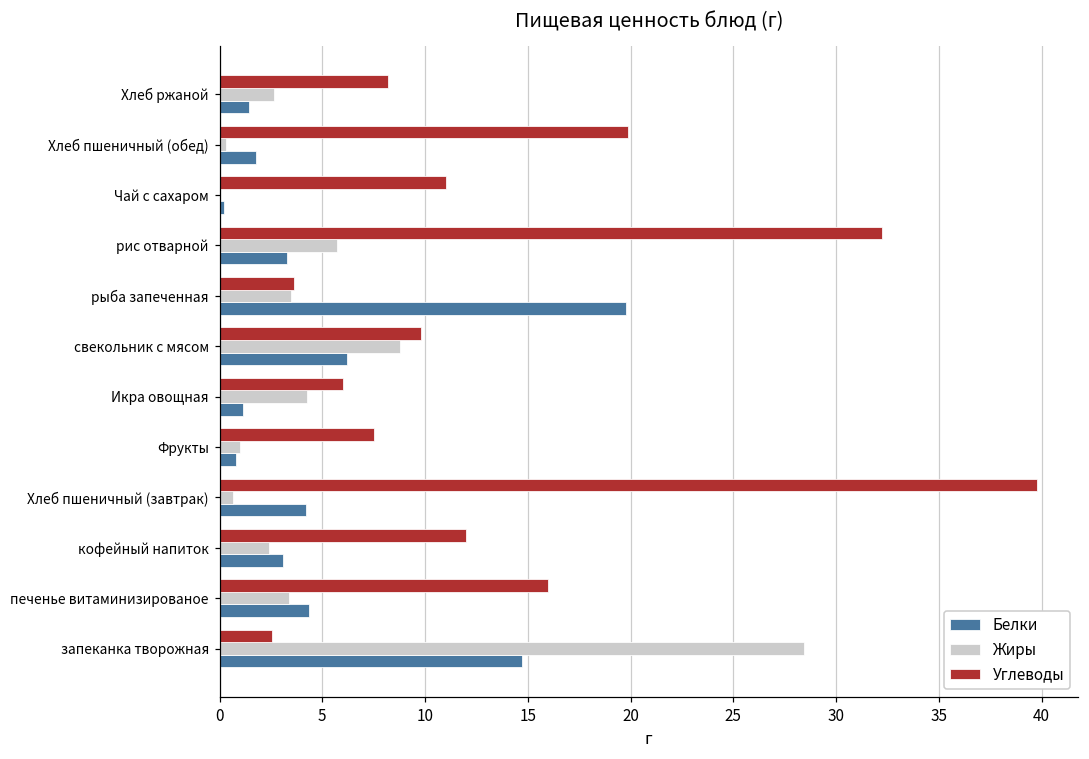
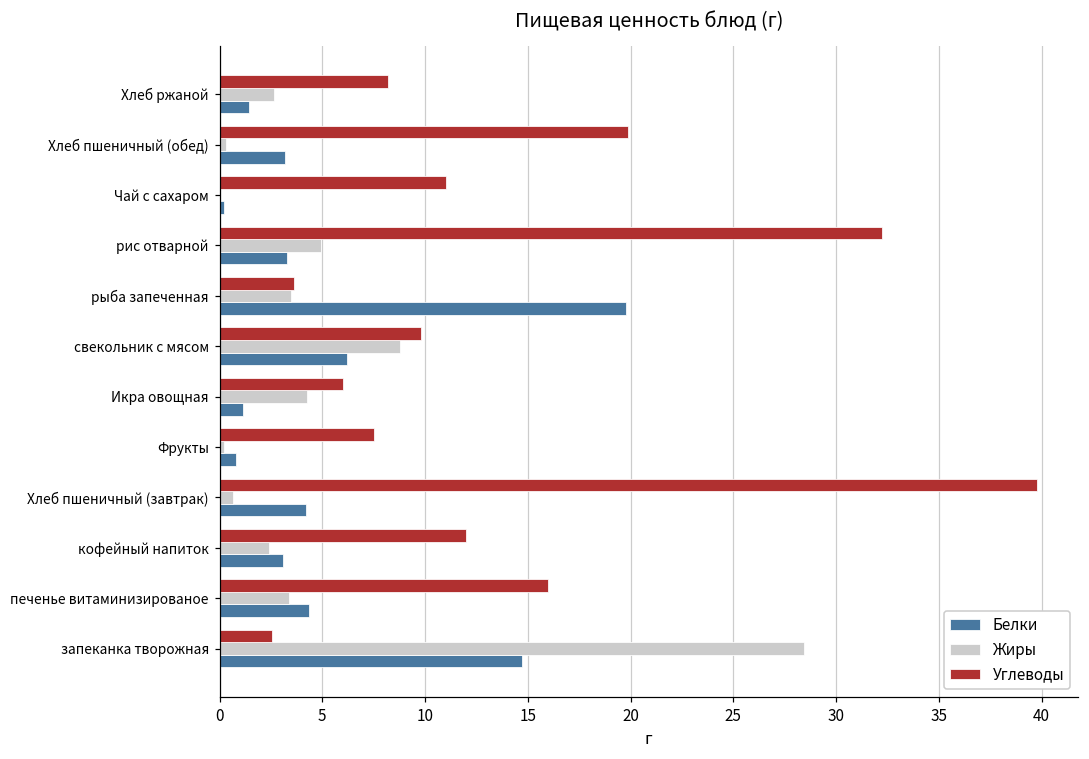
Белки, Хлеб пшеничный (обед): 1.8 -> 3.2
Жиры, рис отварной: 5.7 -> 5.0
Жиры, Фрукты: 1.0 -> 0.2
